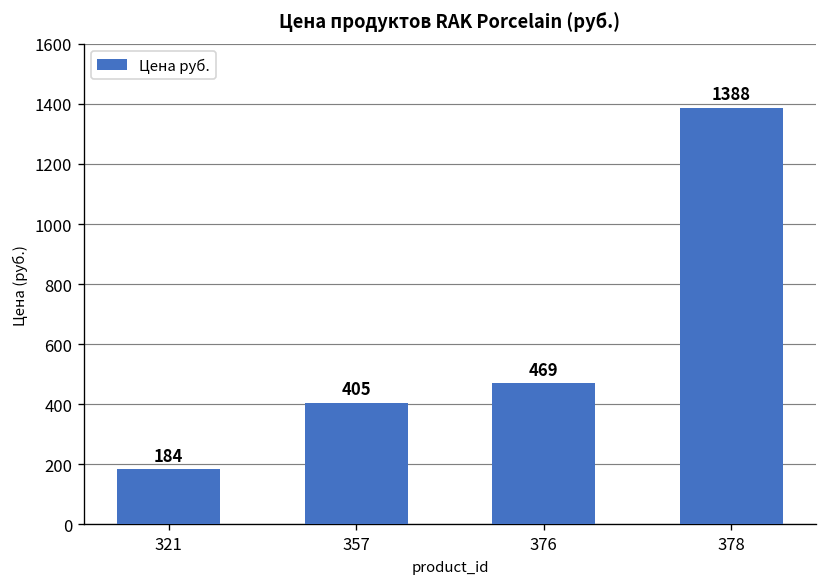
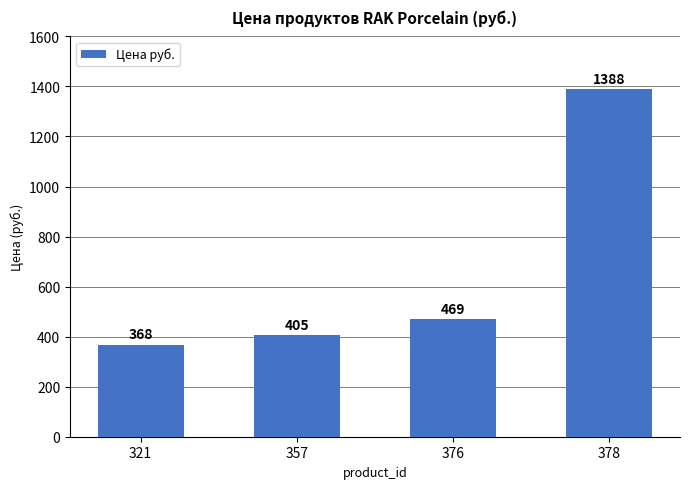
321: 184 -> 368
